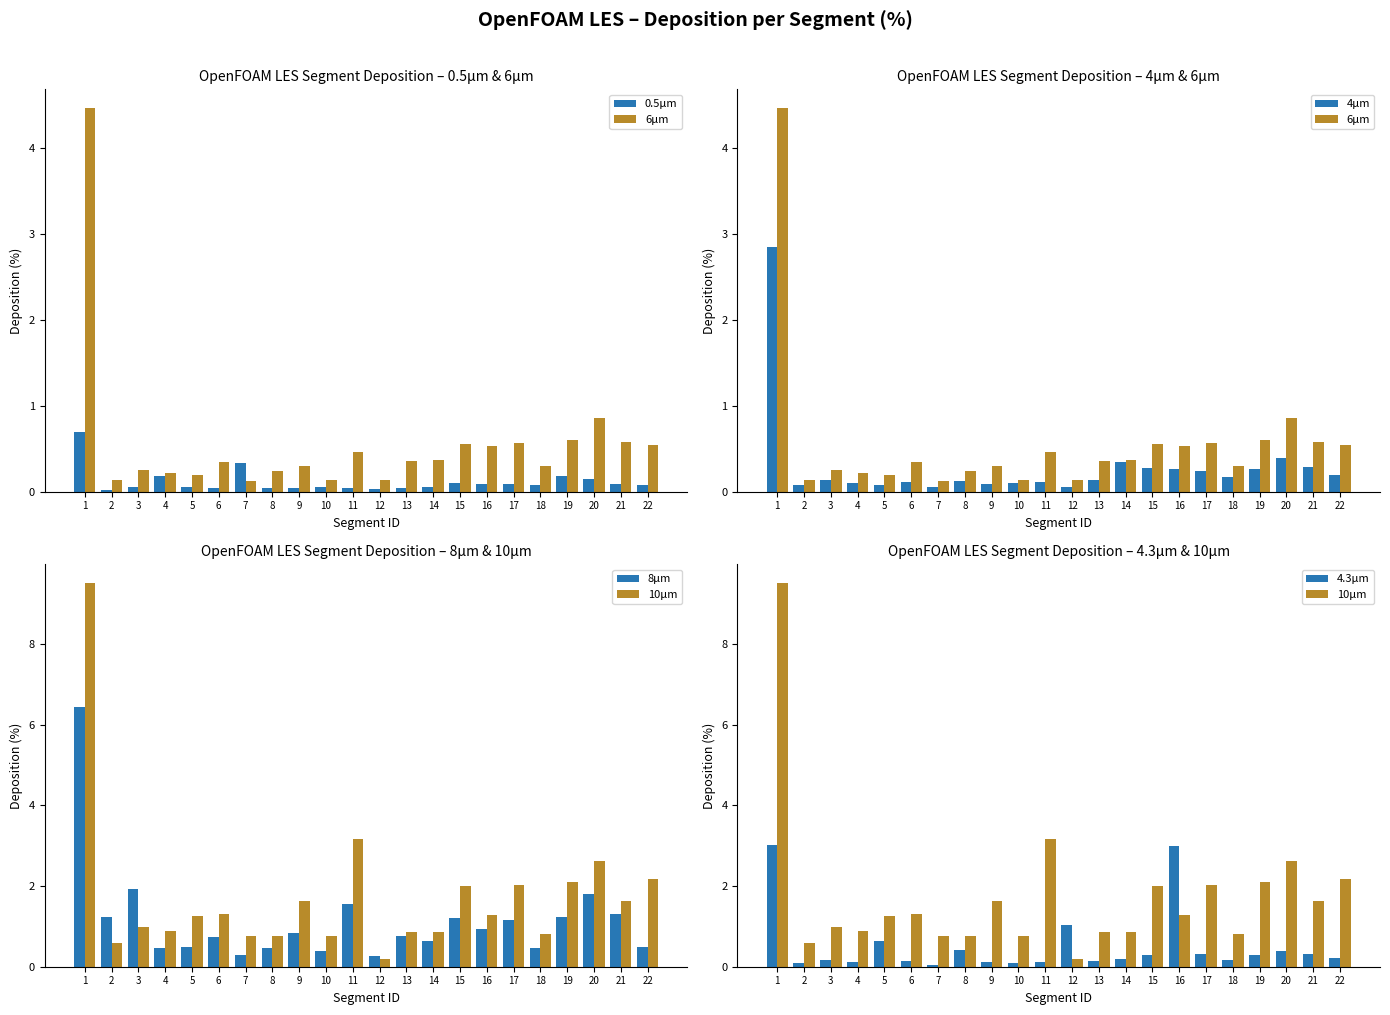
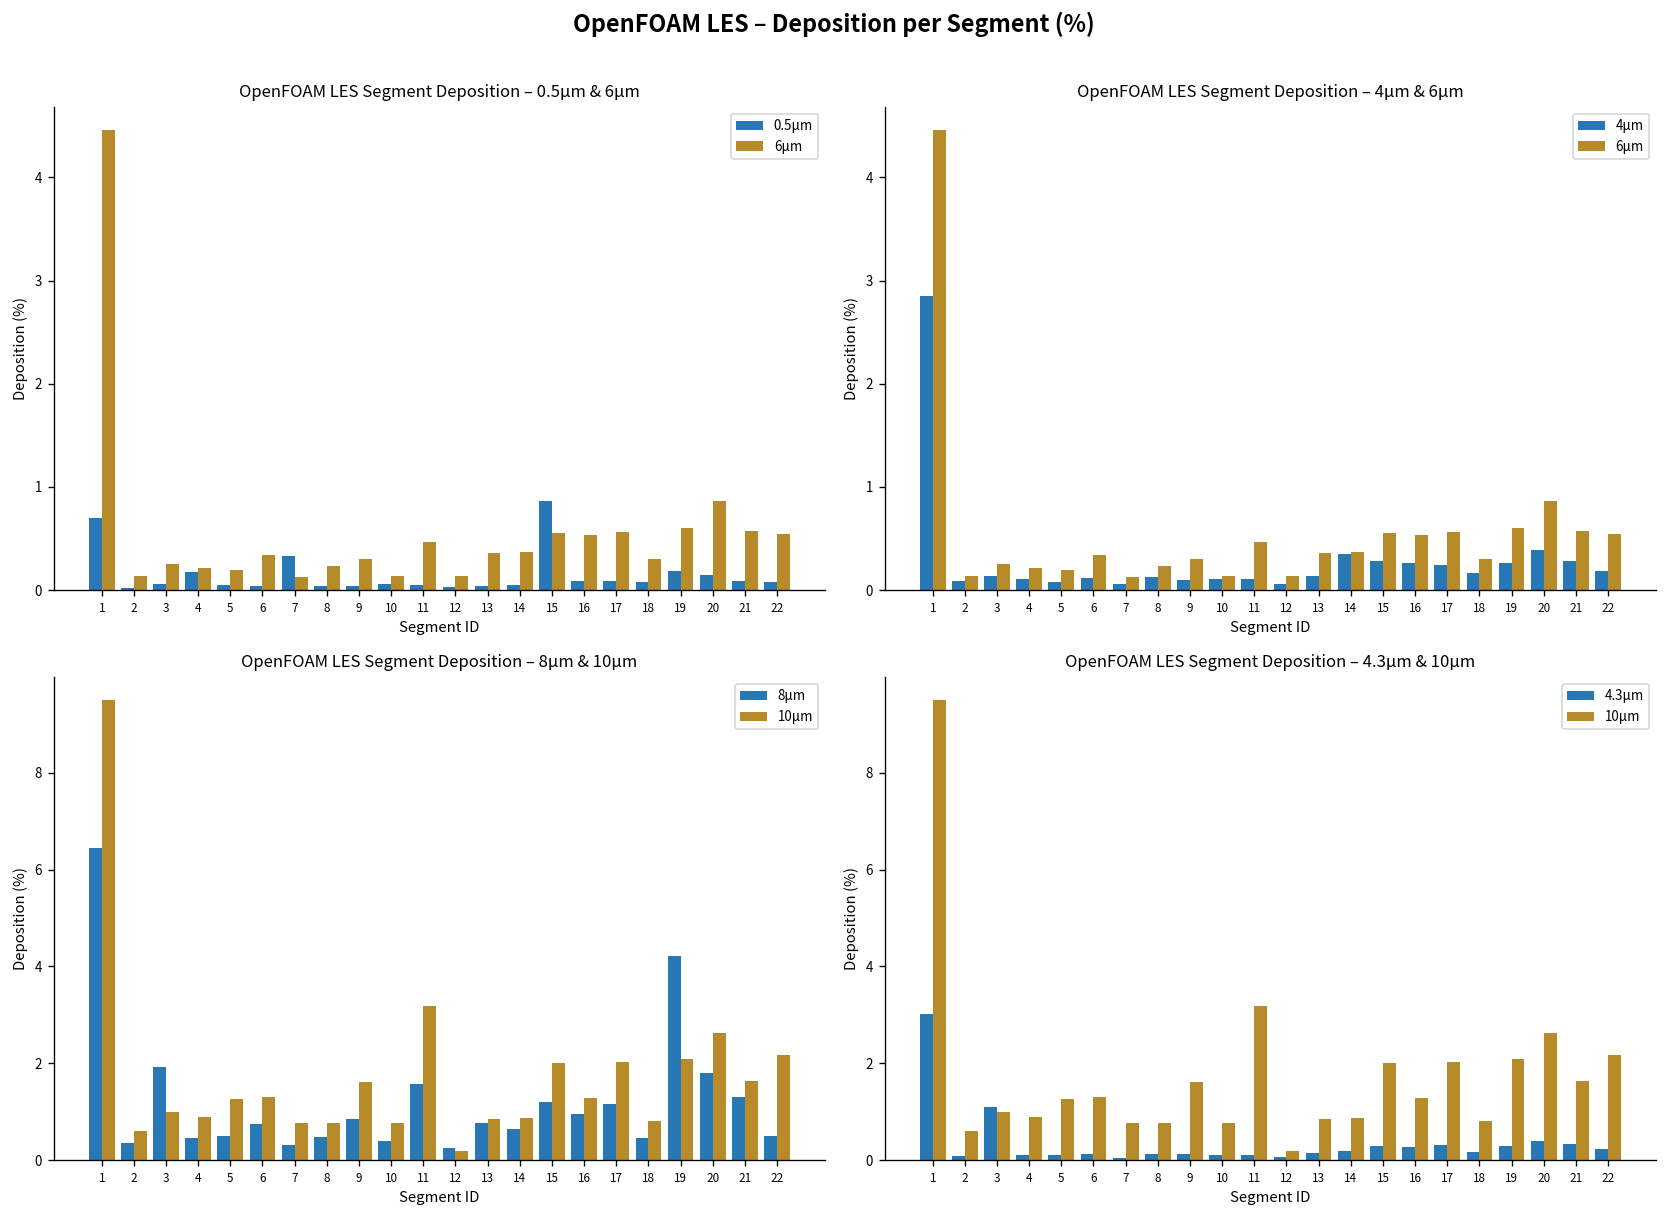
OpenFOAM LES Segment Deposition – 0.5μm & 6μm, 0.5μm, 15: 0.1 -> 0.9
OpenFOAM LES Segment Deposition – 8μm & 10μm, 8μm, 2: 1.2 -> 0.3
OpenFOAM LES Segment Deposition – 8μm & 10μm, 8μm, 19: 1.2 -> 4.2
OpenFOAM LES Segment Deposition – 4.3μm & 10μm, 4.3μm, 3: 0.2 -> 1.1
OpenFOAM LES Segment Deposition – 4.3μm & 10μm, 4.3μm, 5: 0.6 -> 0.1
OpenFOAM LES Segment Deposition – 4.3μm & 10μm, 4.3μm, 8: 0.4 -> 0.1
OpenFOAM LES Segment Deposition – 4.3μm & 10μm, 4.3μm, 12: 1.0 -> 0.1
OpenFOAM LES Segment Deposition – 4.3μm & 10μm, 4.3μm, 16: 3.0 -> 0.3
